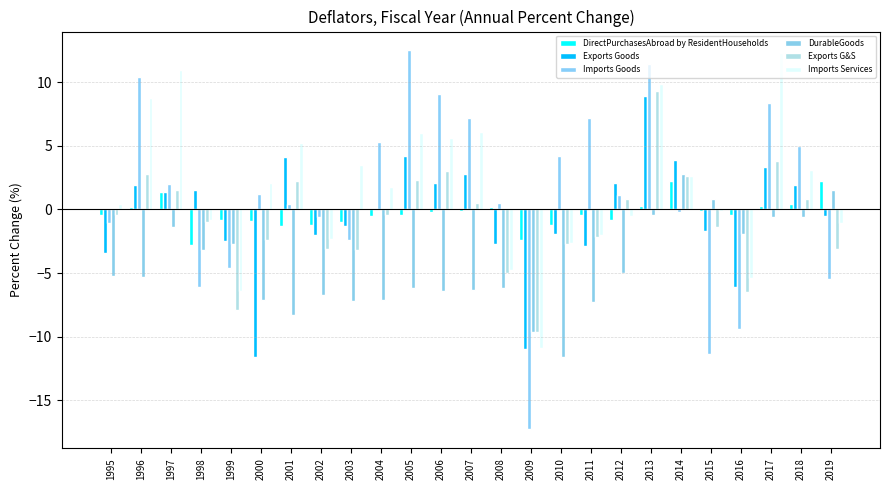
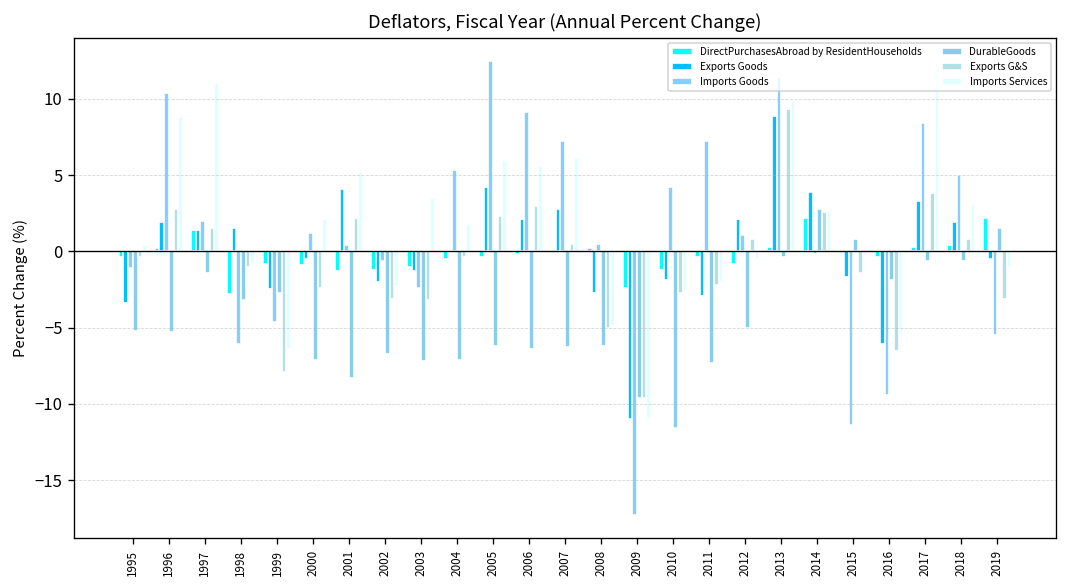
Exports Goods, 2000: -11.6 -> -0.5
